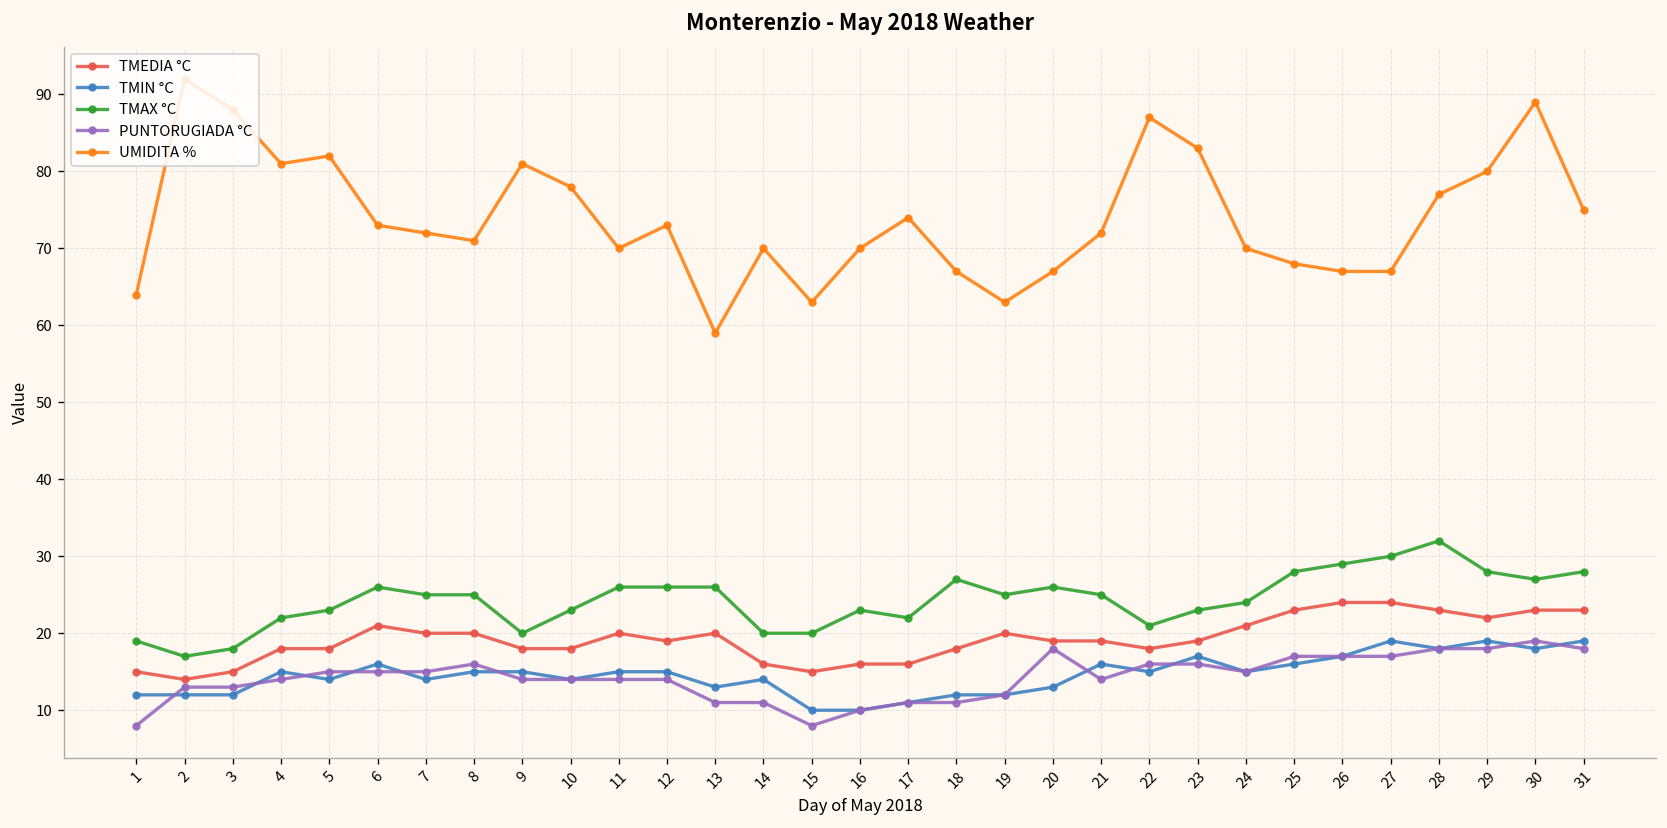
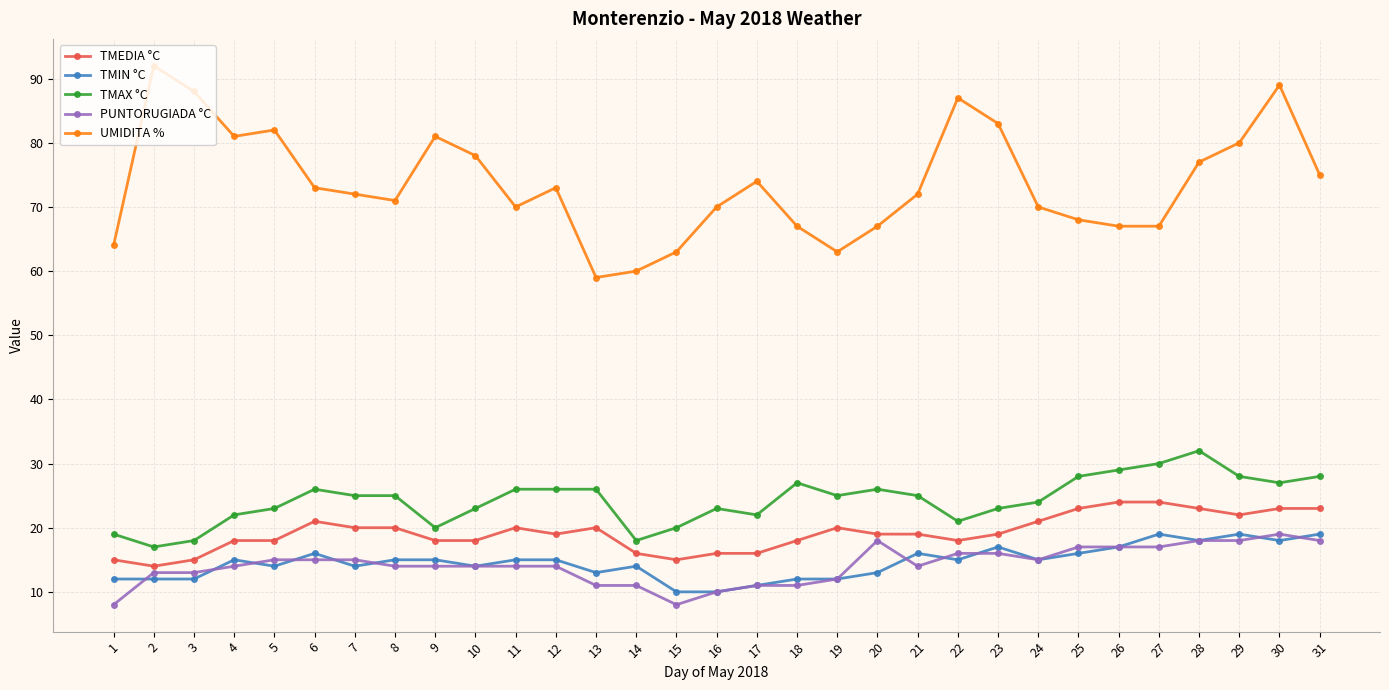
PUNTORUGIADA °C, 8: 16 -> 14
TMAX °C, 14: 20 -> 18
UMIDITA %, 14: 70 -> 60
